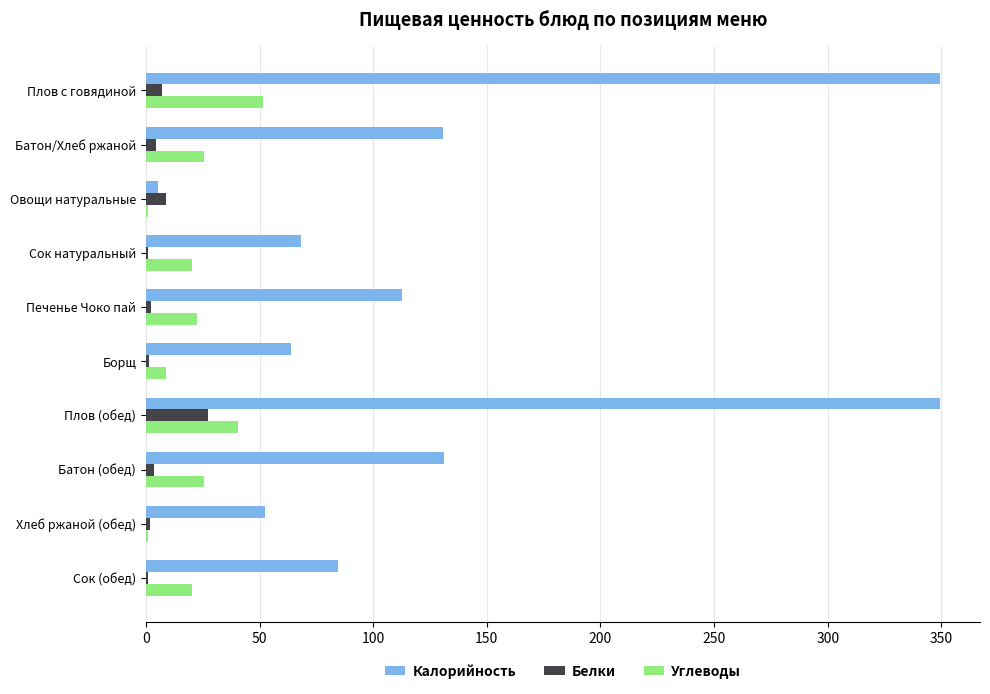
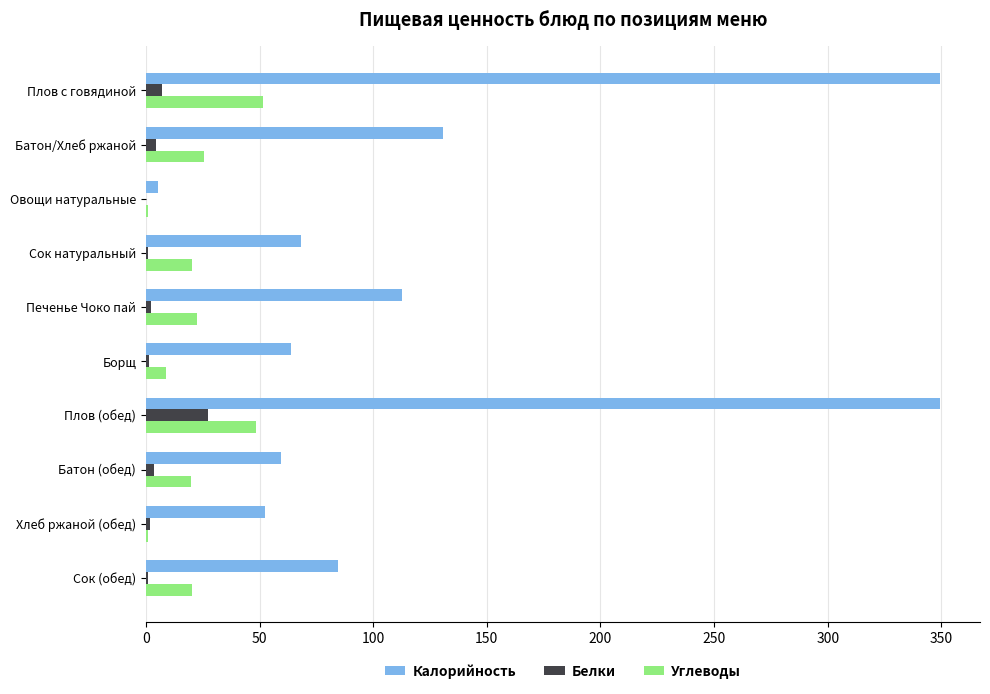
Белки, Овощи натуральные: 9 -> 0
Углеводы, Плов (обед): 40 -> 48
Калорийность, Батон (обед): 131 -> 60
Углеводы, Батон (обед): 26 -> 20
